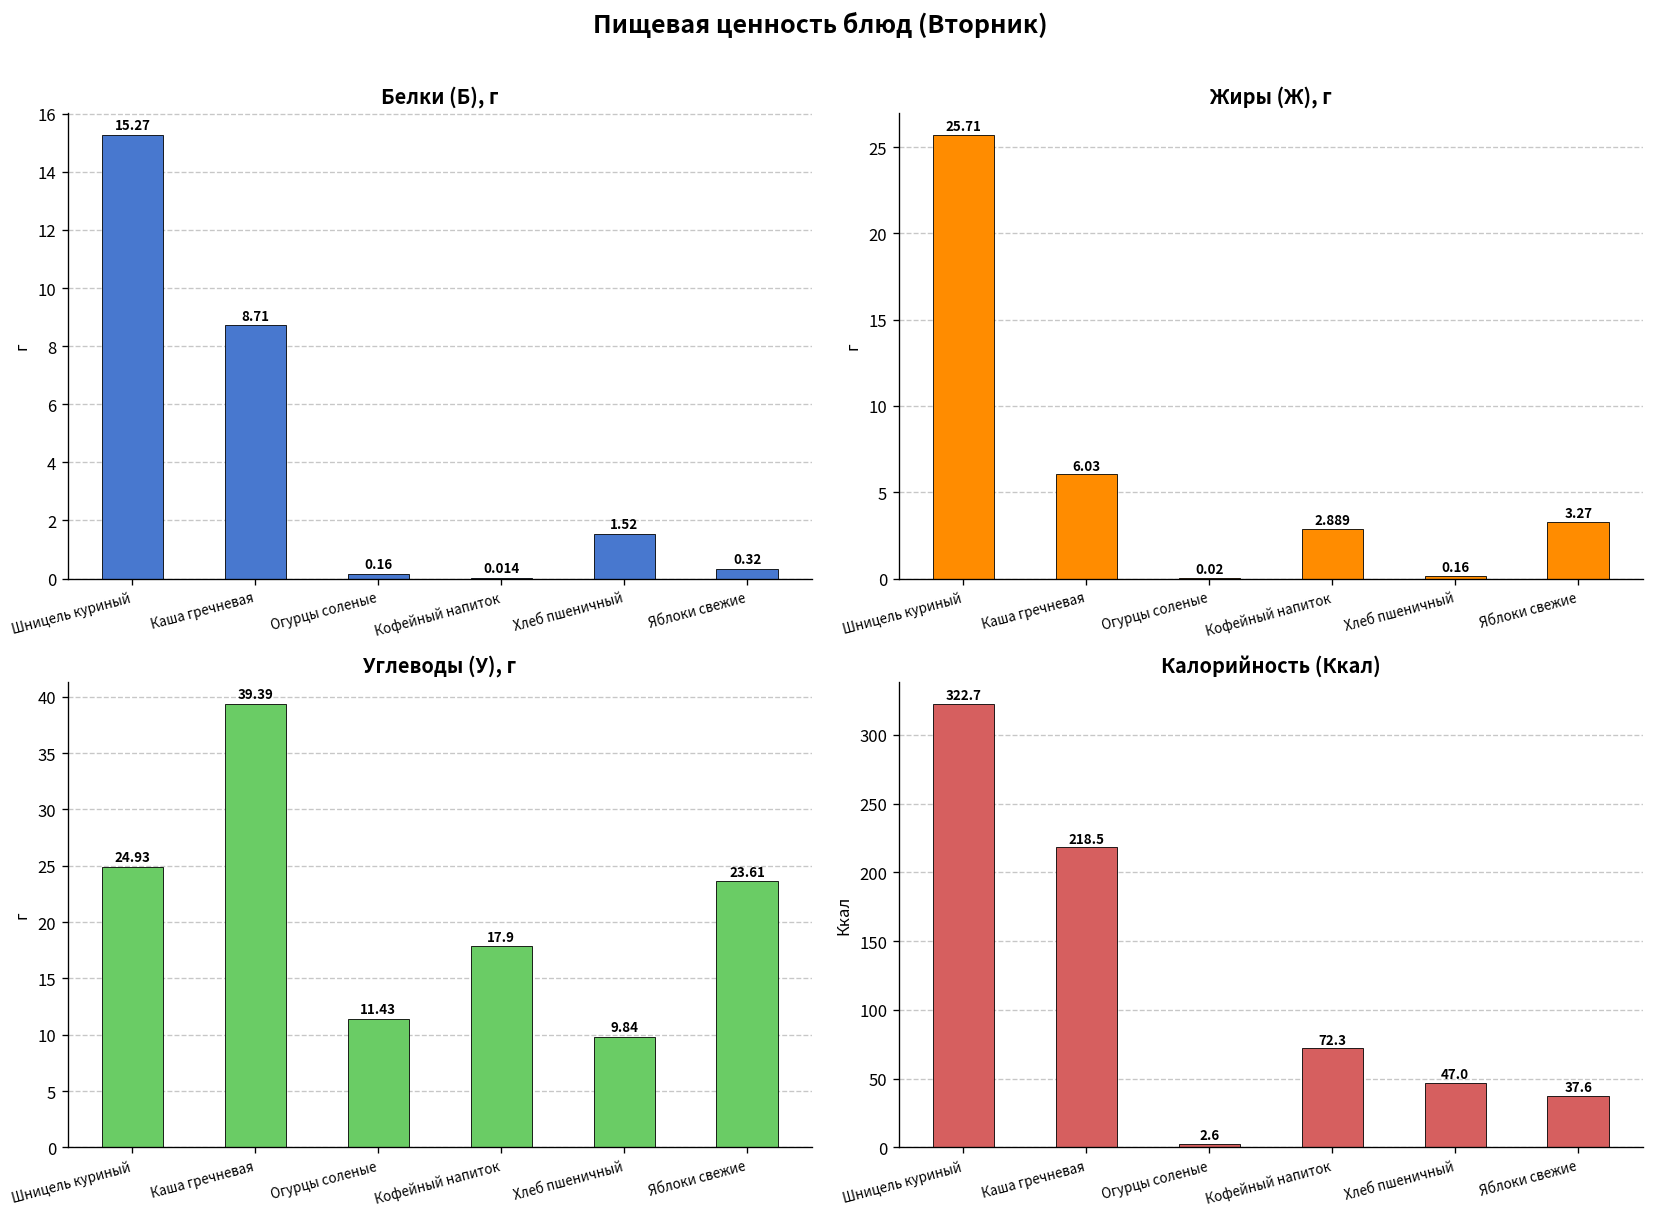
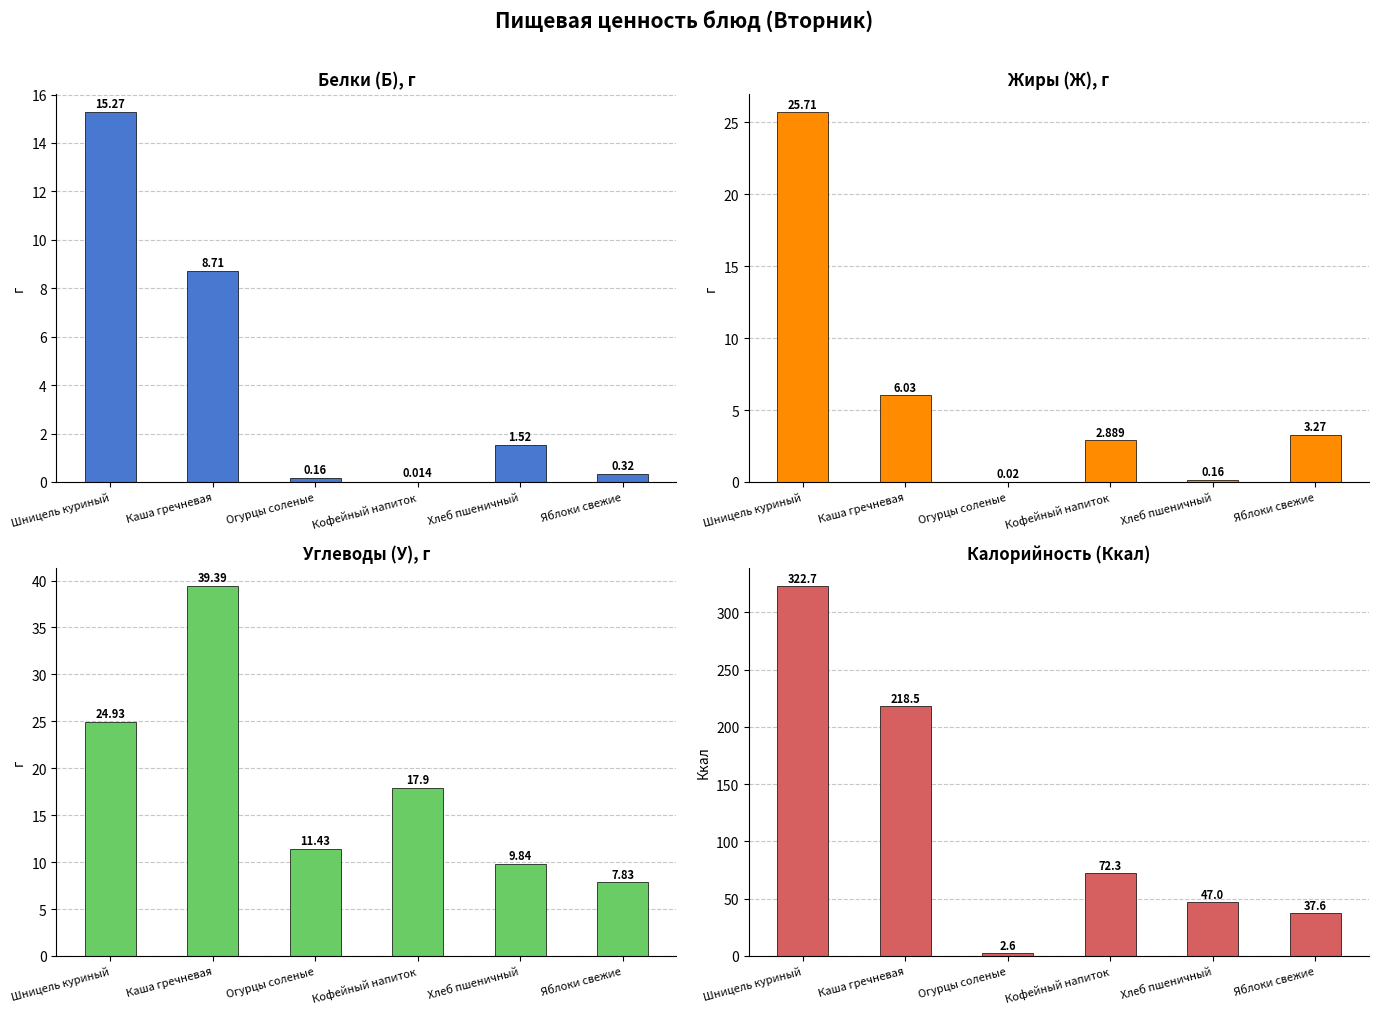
Углеводы (У), г, Яблоки свежие: 23.61 -> 7.83
